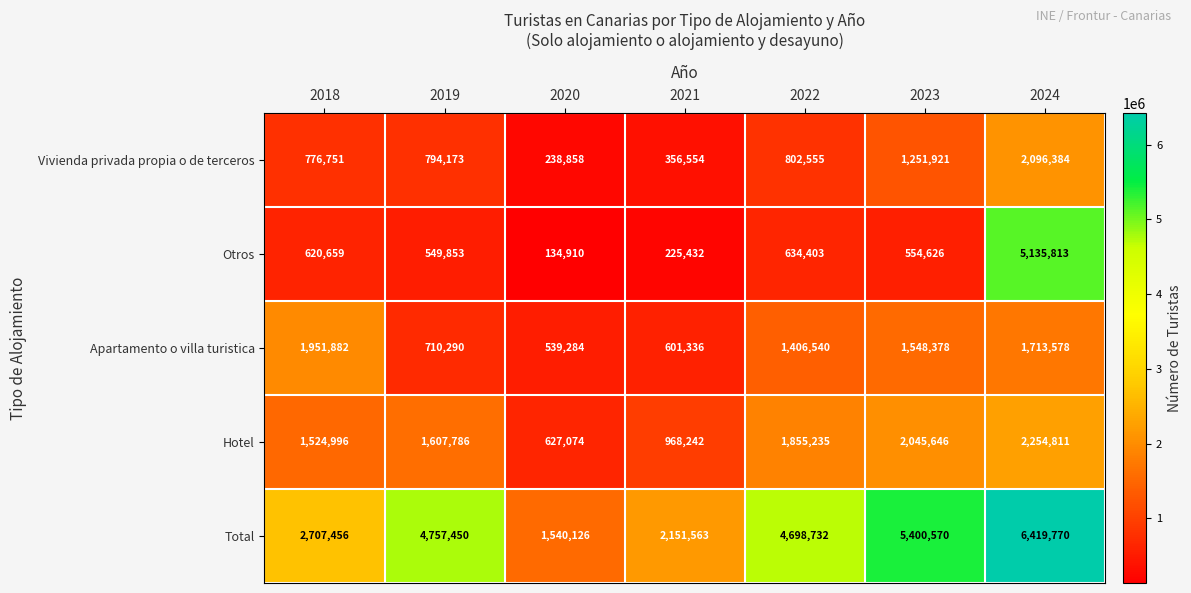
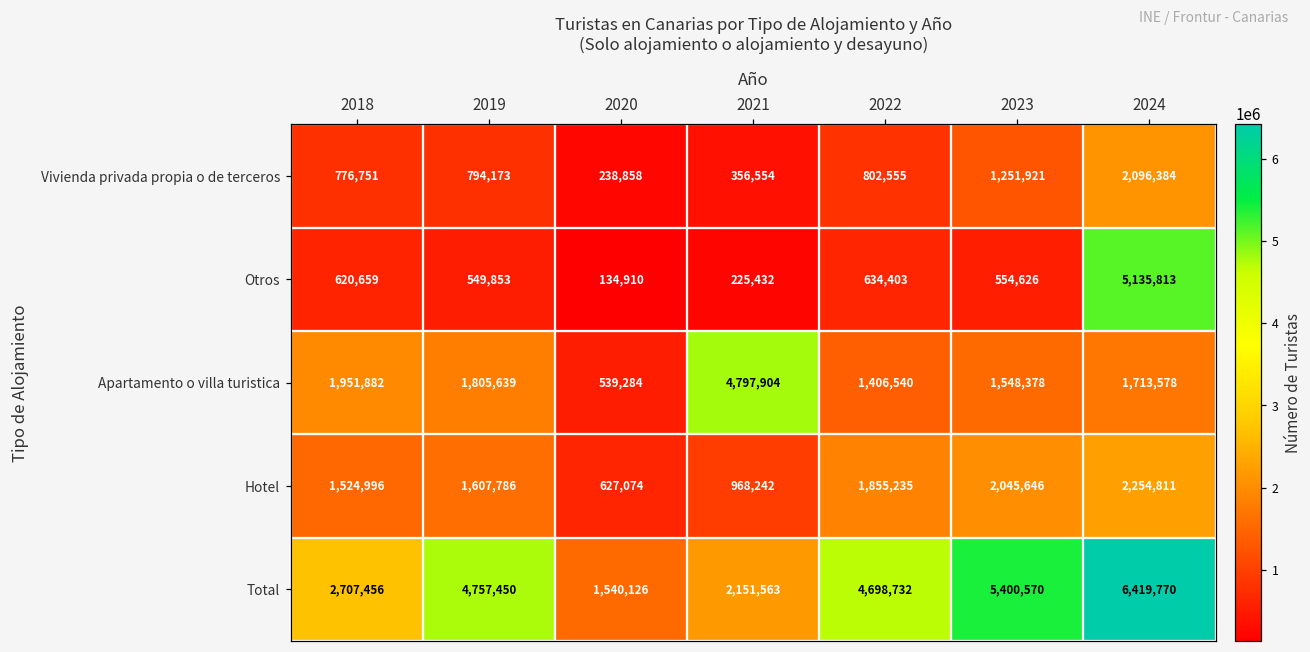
Apartamento o villa turistica, 2019: 710,290 -> 1,805,639
Apartamento o villa turistica, 2021: 601,336 -> 4,797,904
